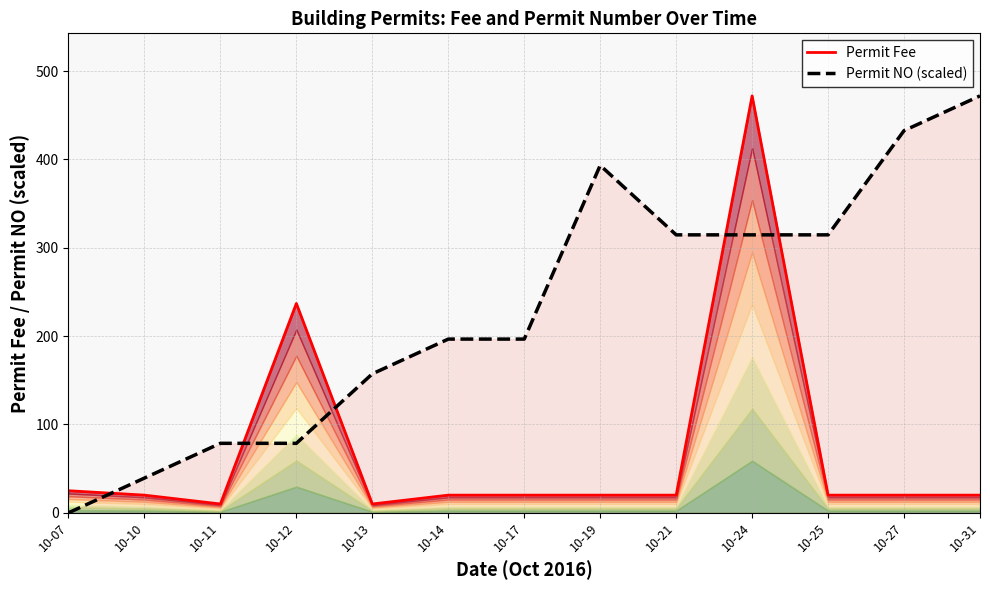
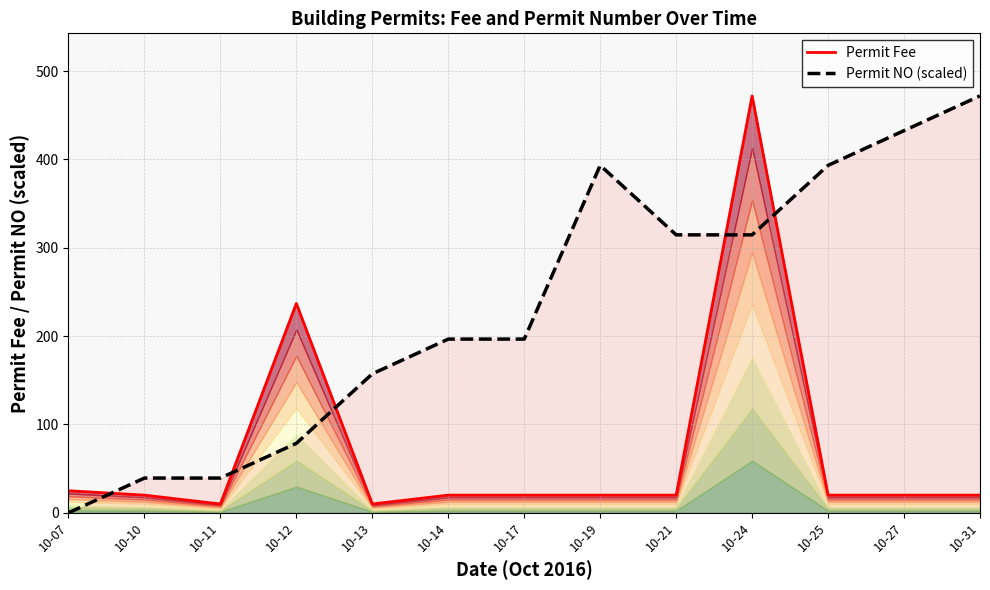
Permit NO (scaled), 10-11: 80 -> 40
Permit NO (scaled), 10-25: 310 -> 390
